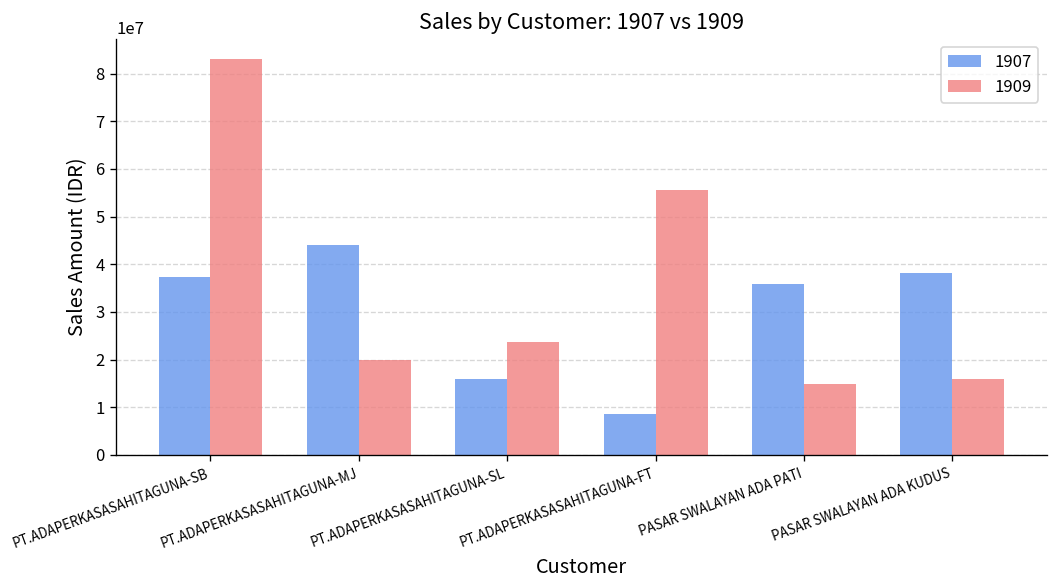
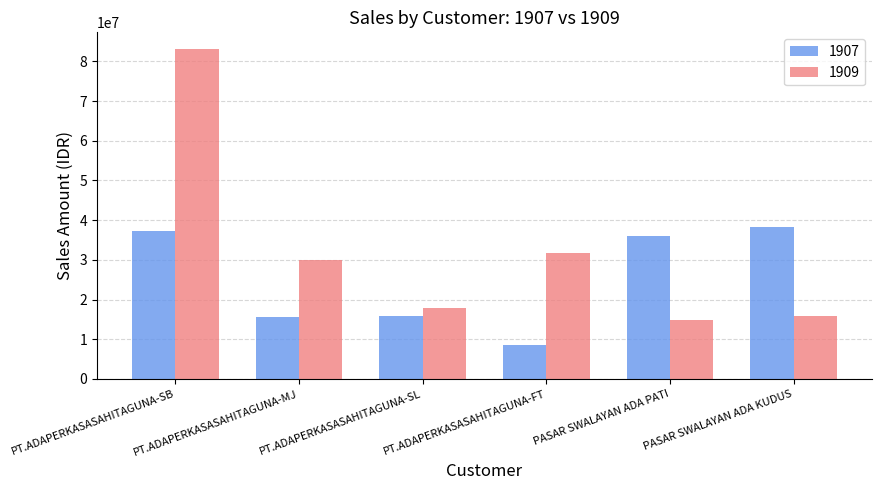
1907, PT.ADAPERKASASAHITAGUNA-MJ: 44000000 -> 16000000
1909, PT.ADAPERKASASAHITAGUNA-MJ: 20000000 -> 30000000
1909, PT.ADAPERKASASAHITAGUNA-SL: 24000000 -> 18000000
1909, PT.ADAPERKASASAHITAGUNA-FT: 55000000 -> 32000000
